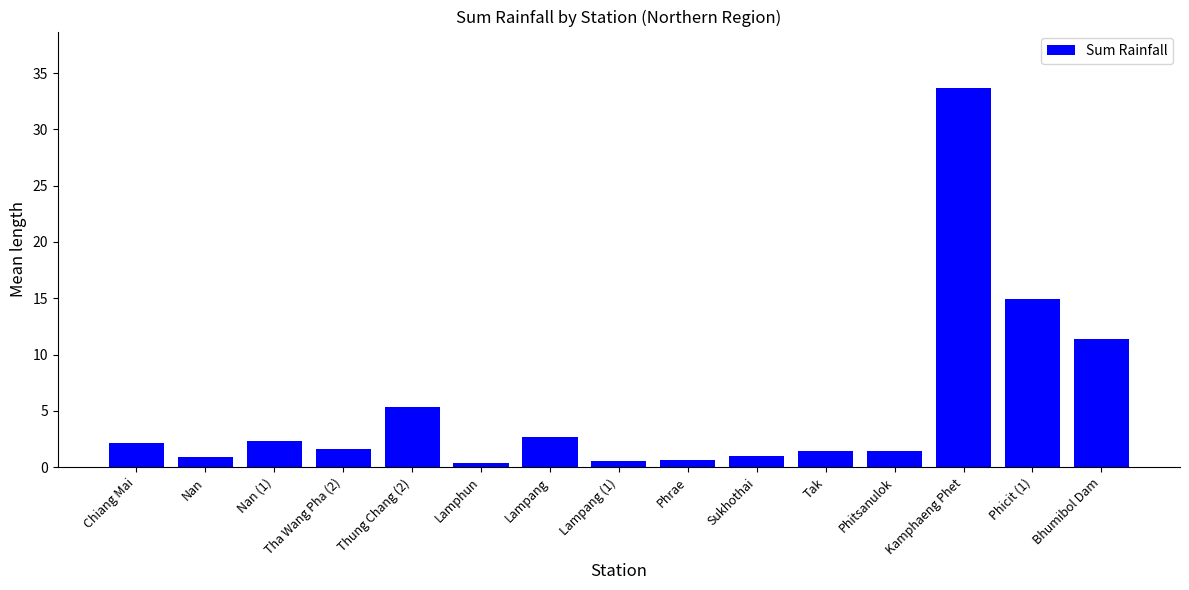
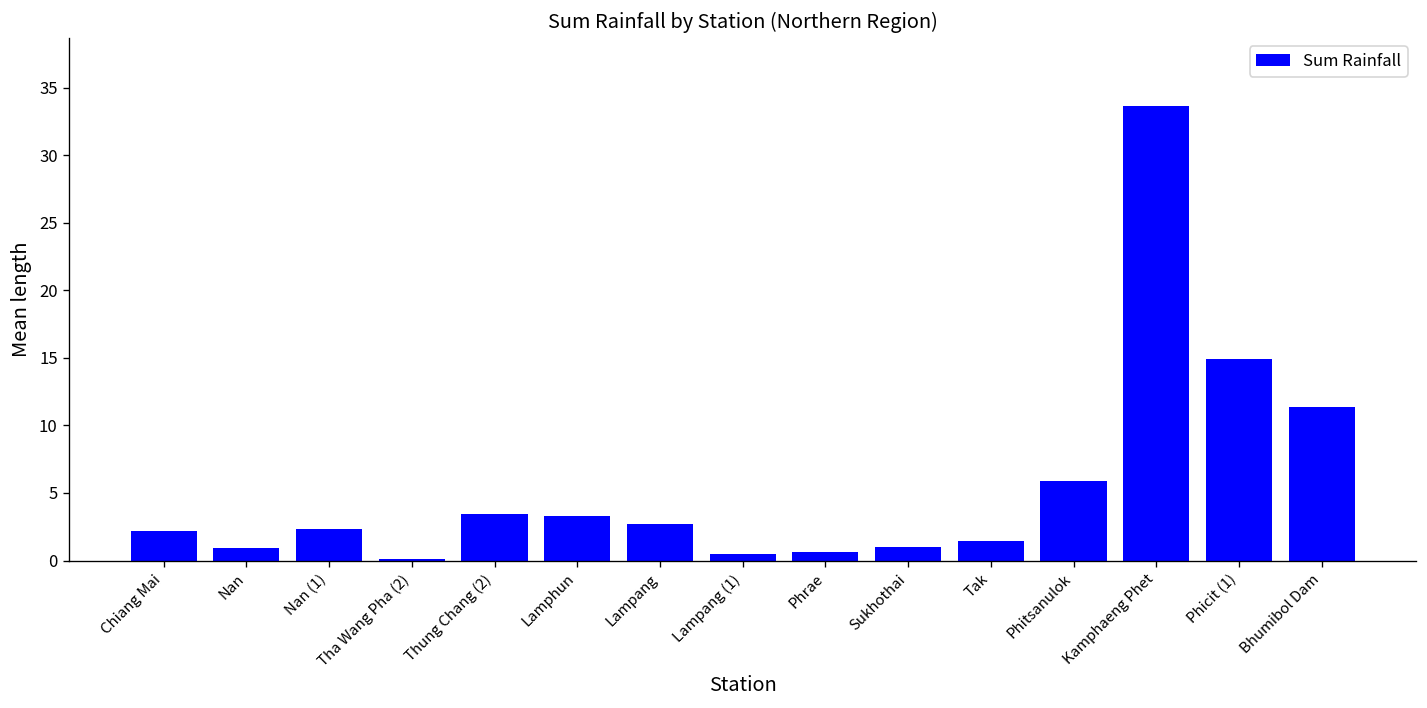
Tha Wang Pha (2): 1.6 -> 0.1
Thung Chang (2): 5.4 -> 3.5
Lamphun: 0.4 -> 3.3
Phitsanulok: 1.4 -> 5.9
